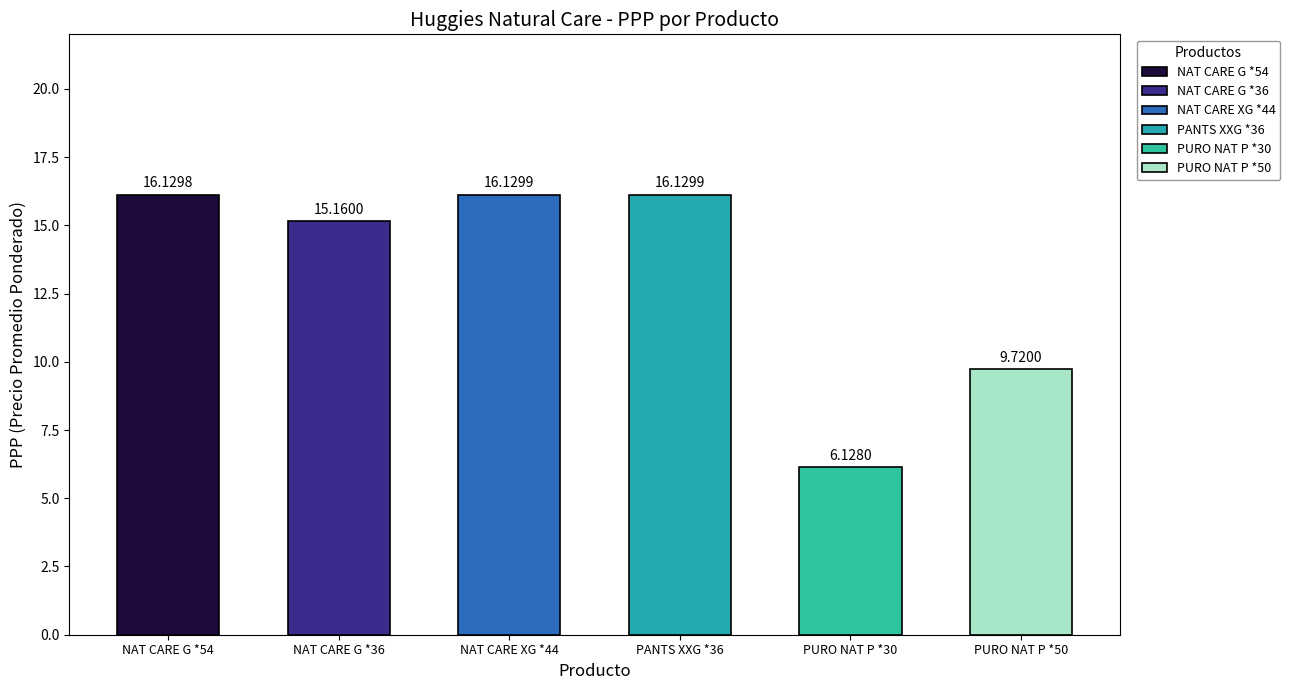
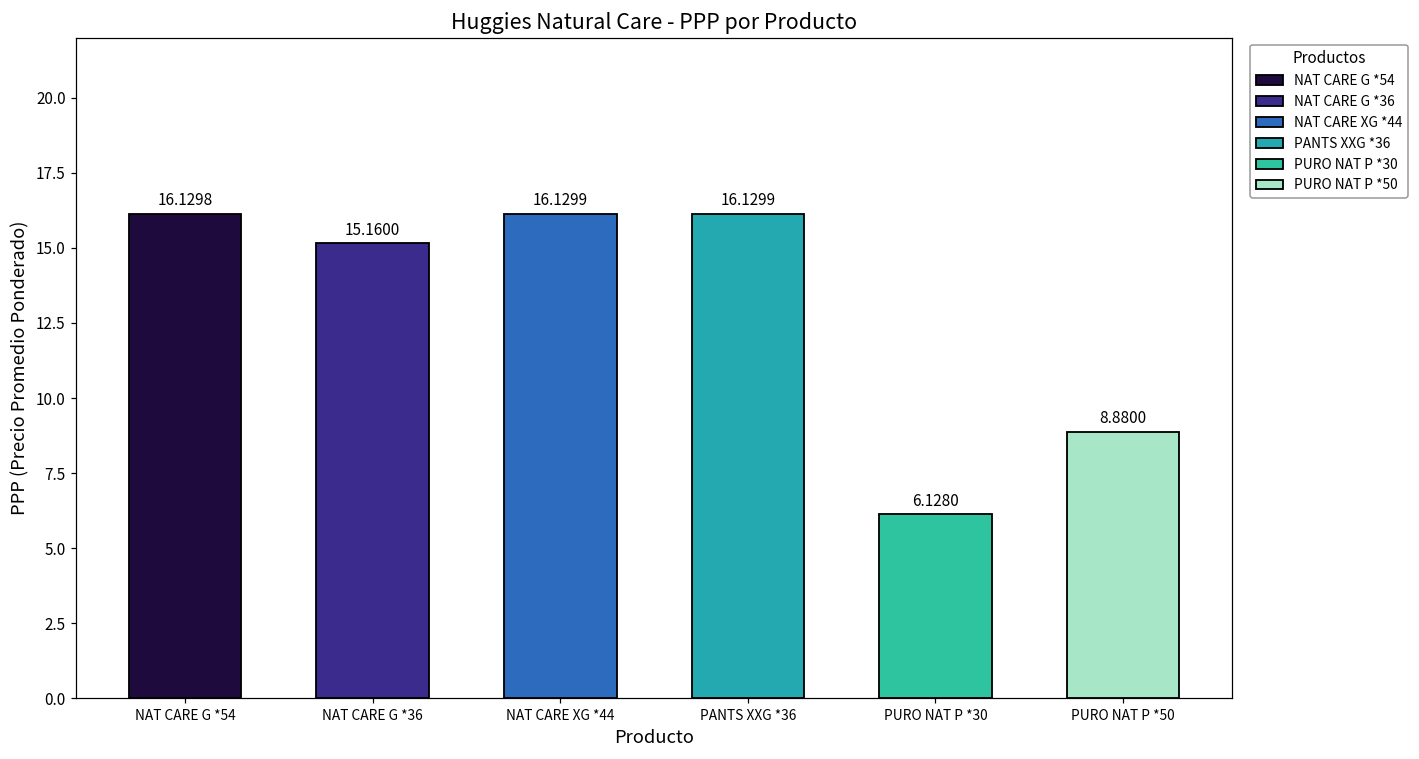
PURO NAT P *50: 9.7200 -> 8.8800
